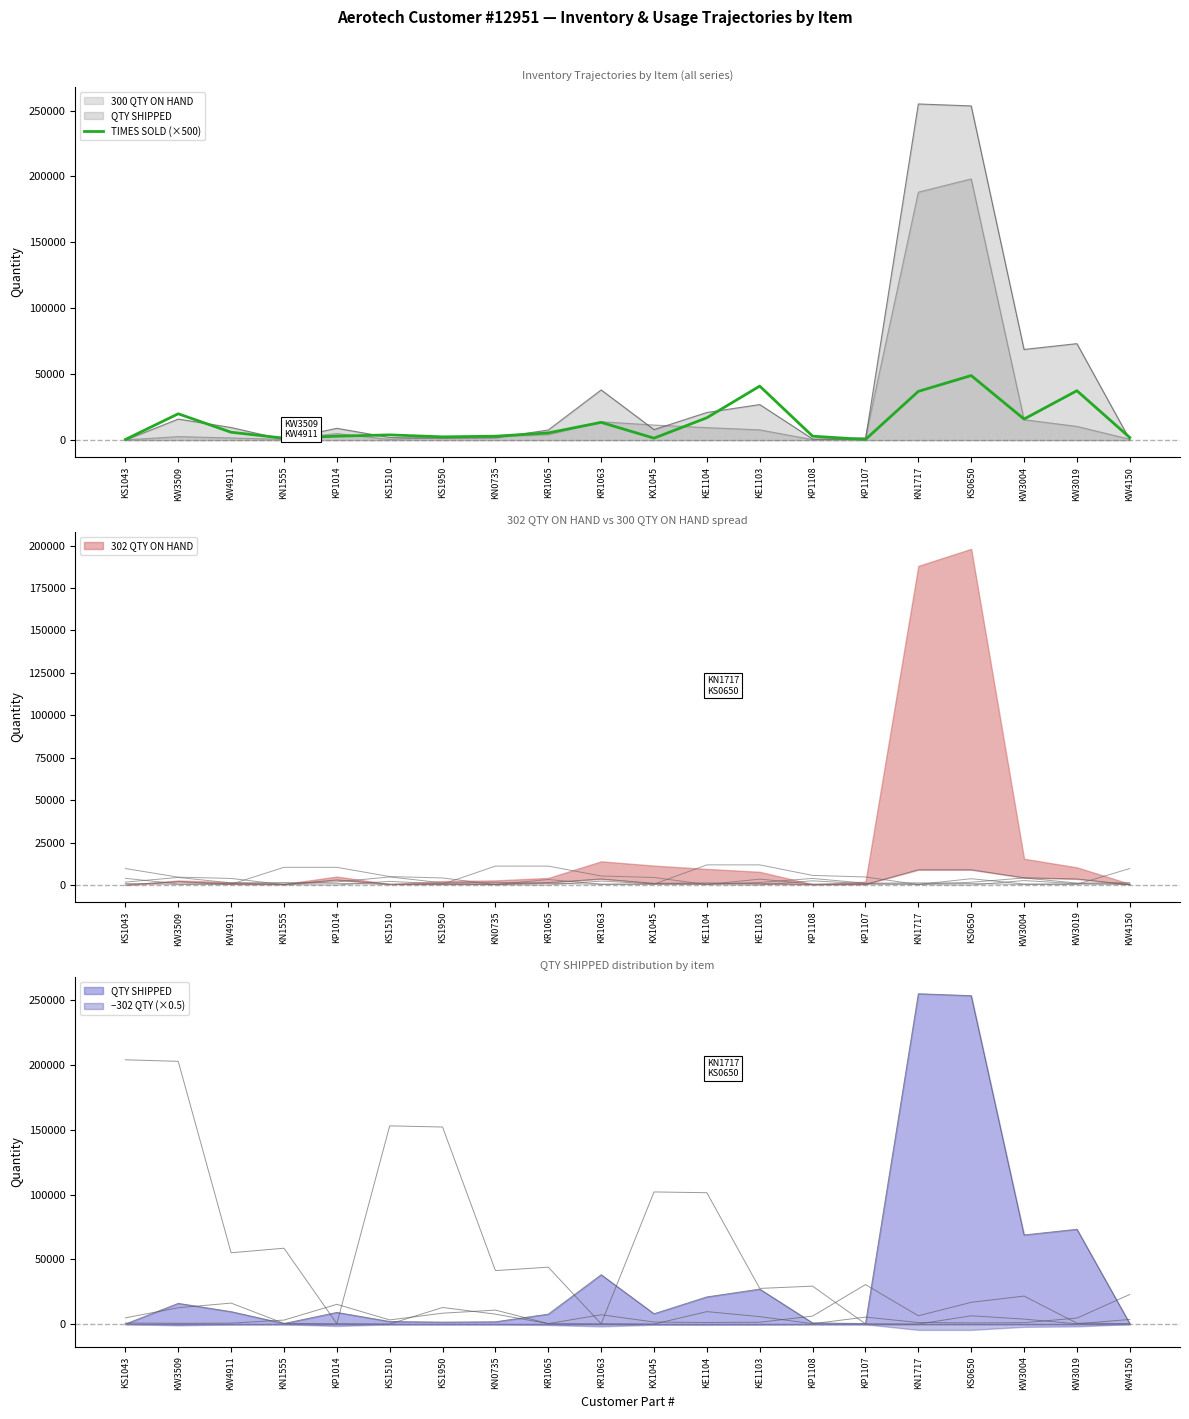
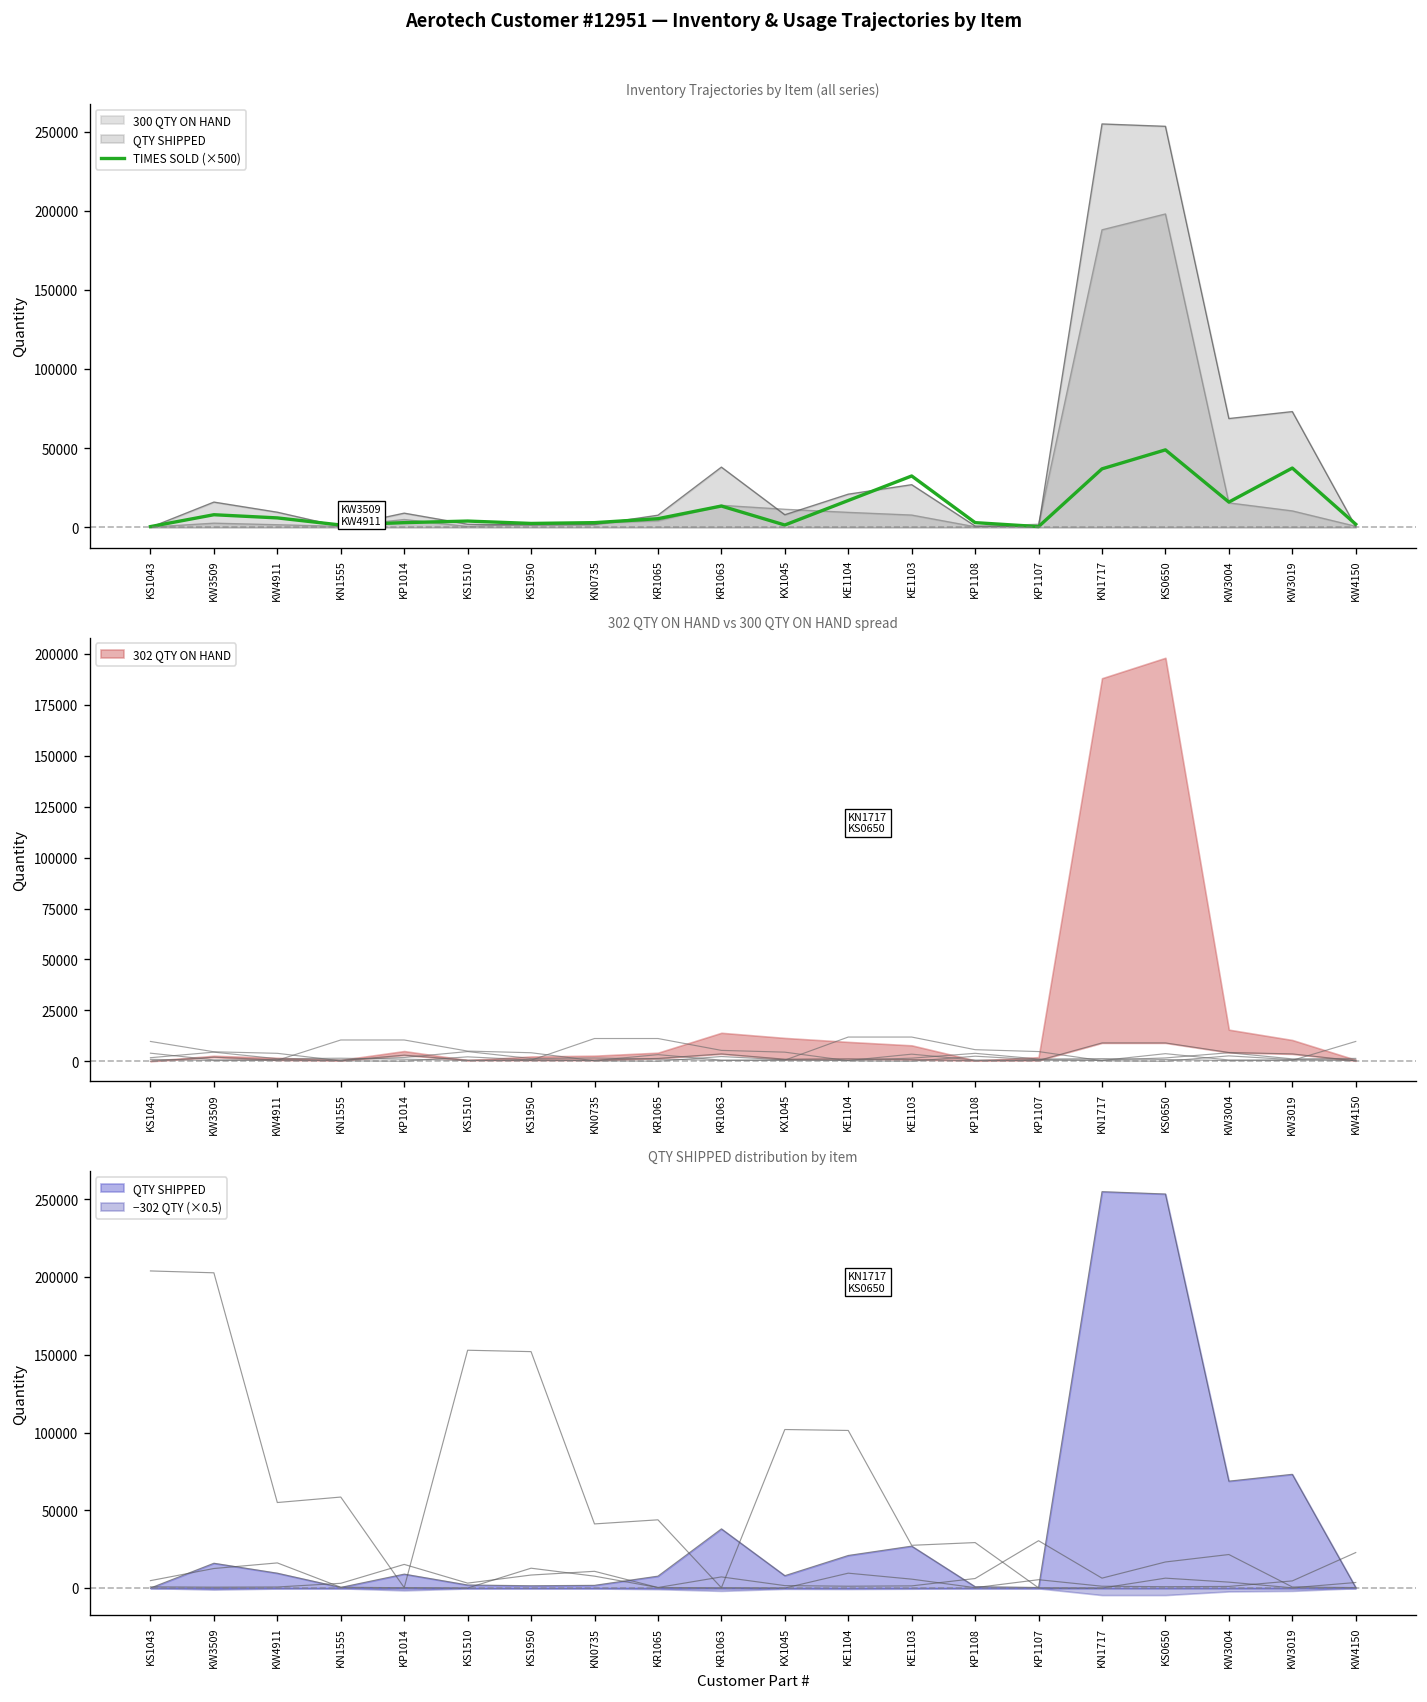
Inventory Trajectories by Item (all series), TIMES SOLD (×500), KW3509: 20000 -> 8000
Inventory Trajectories by Item (all series), TIMES SOLD (×500), KE1103: 41000 -> 33000
